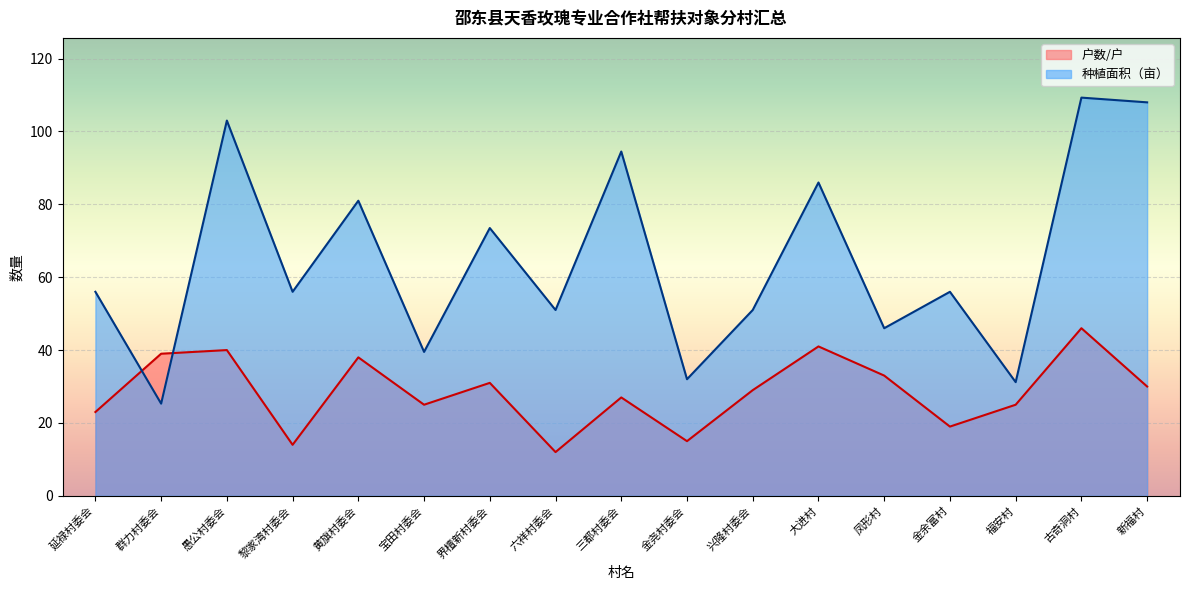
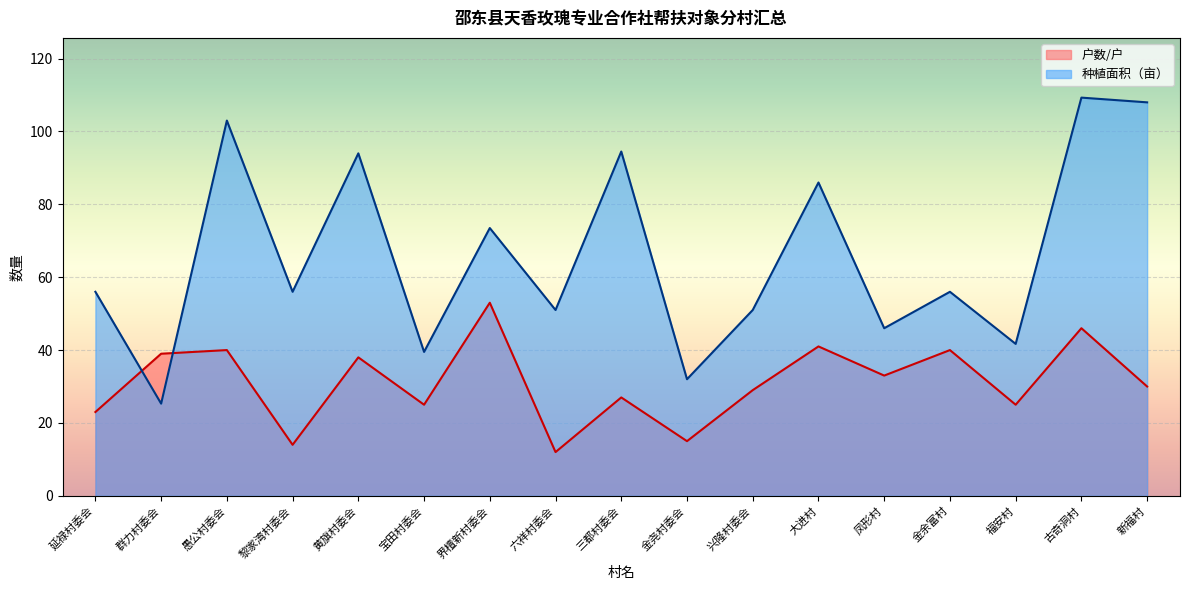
种植面积（亩）, 黄旗村委会: 81 -> 94
户数/户, 界檀新村委会: 31 -> 53
户数/户, 金余富村: 19 -> 40
种植面积（亩）, 福安村: 31 -> 42
